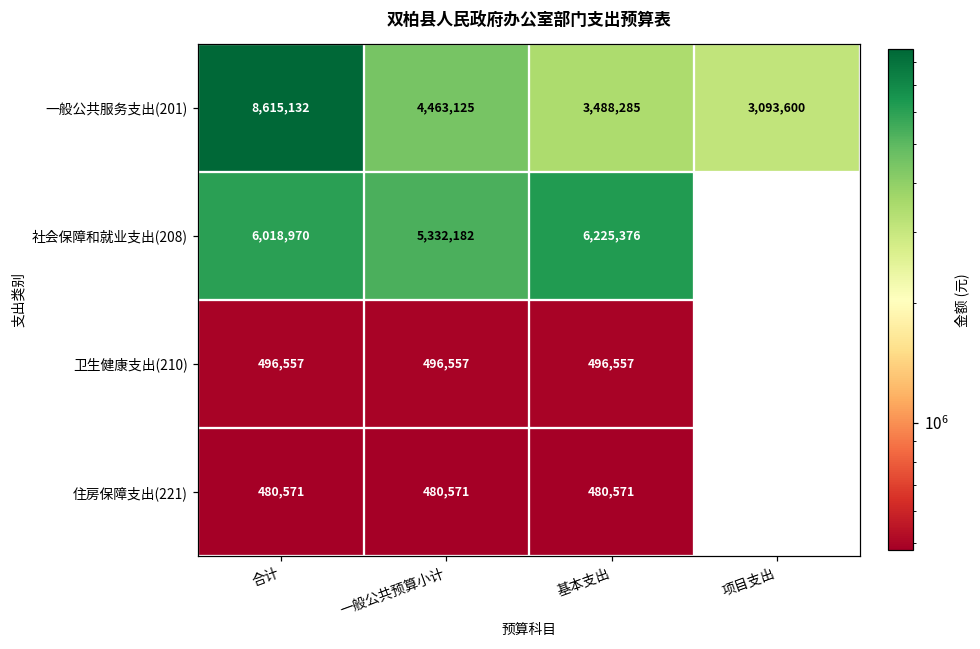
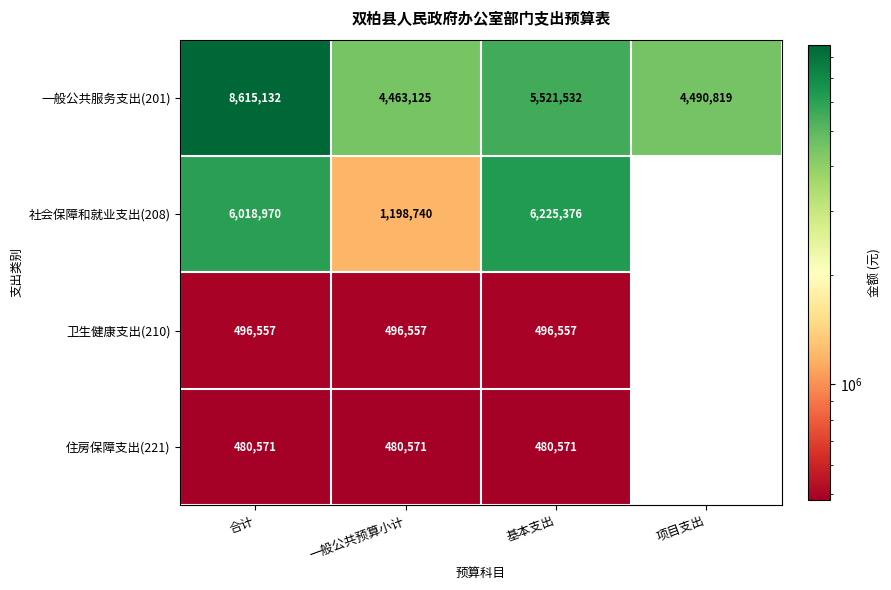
一般公共服务支出(201), 基本支出: 3,488,285 -> 5,521,532
一般公共服务支出(201), 项目支出: 3,093,600 -> 4,490,819
社会保障和就业支出(208), 一般公共预算小计: 5,332,182 -> 1,198,740
